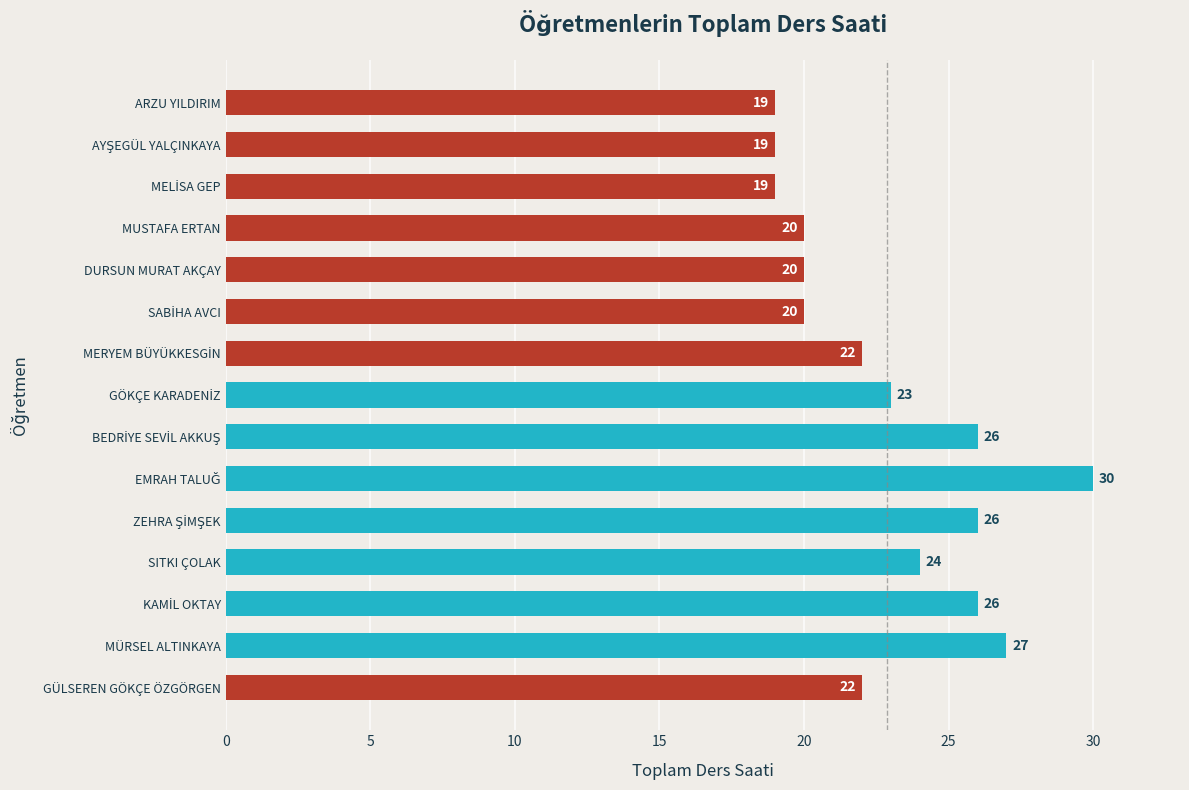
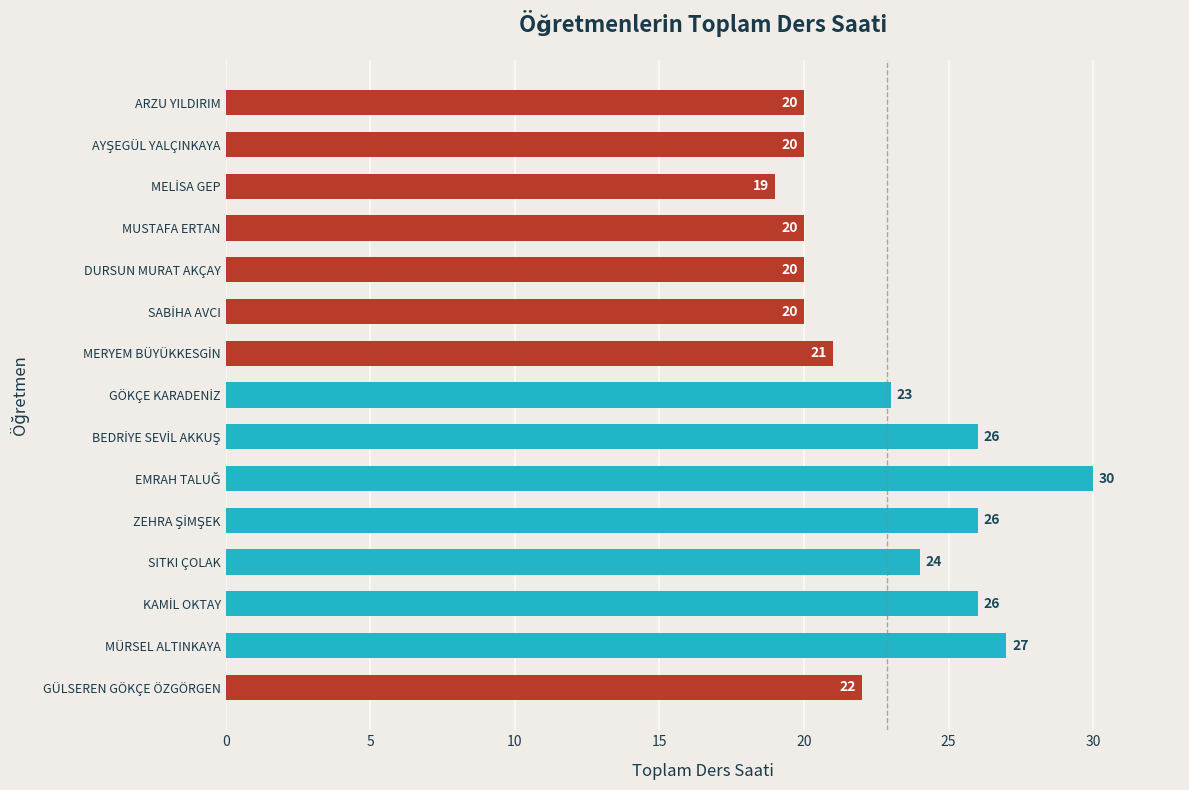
ARZU YILDIRIM: 19 -> 20
AYŞEGÜL YALÇINKAYA: 19 -> 20
MERYEM BÜYÜKKESGİN: 22 -> 21
